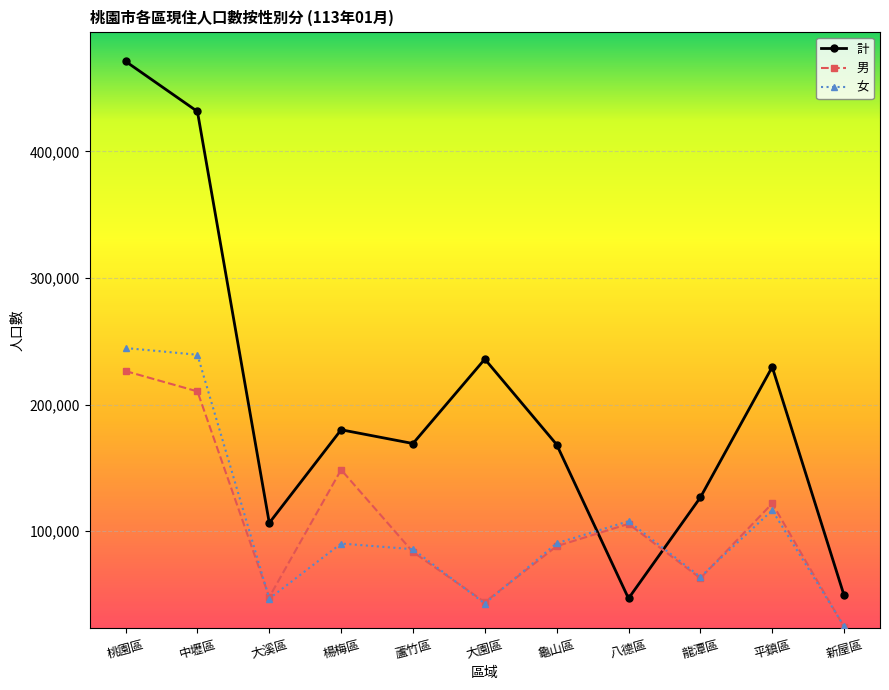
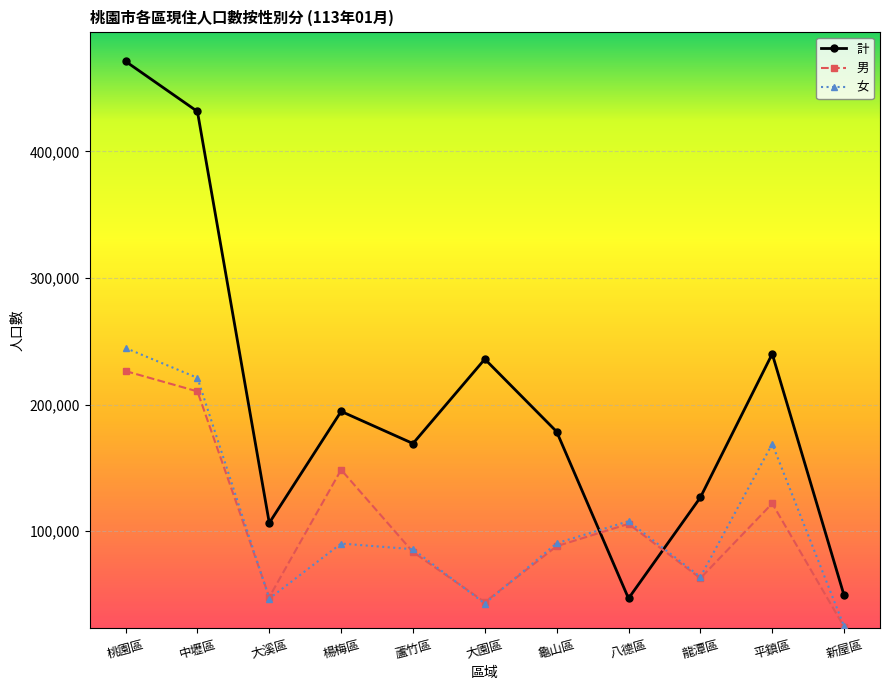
女, 中壢區: 239,000 -> 221,000
計, 楊梅區: 180,000 -> 195,000
計, 龜山區: 168,000 -> 179,000
計, 平鎮區: 230,000 -> 240,000
女, 平鎮區: 116,000 -> 169,000
